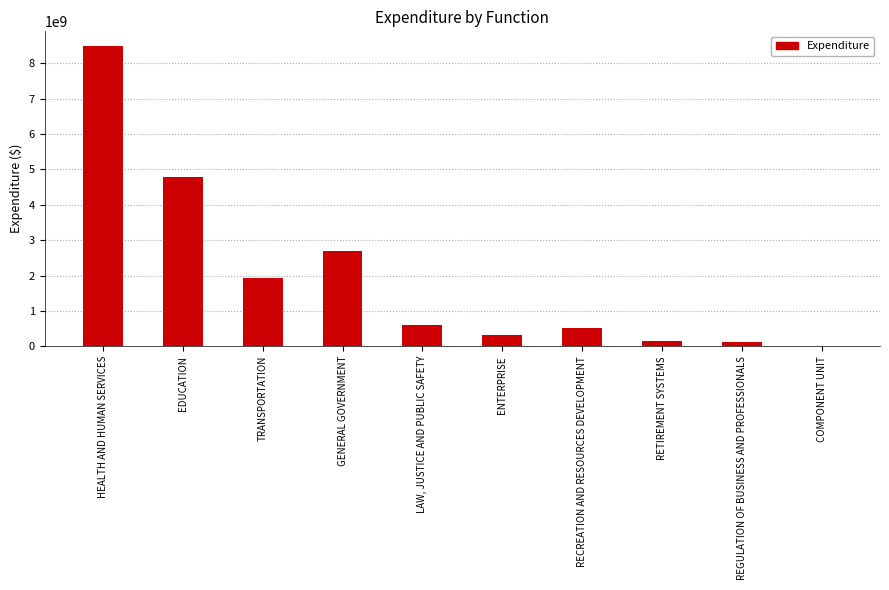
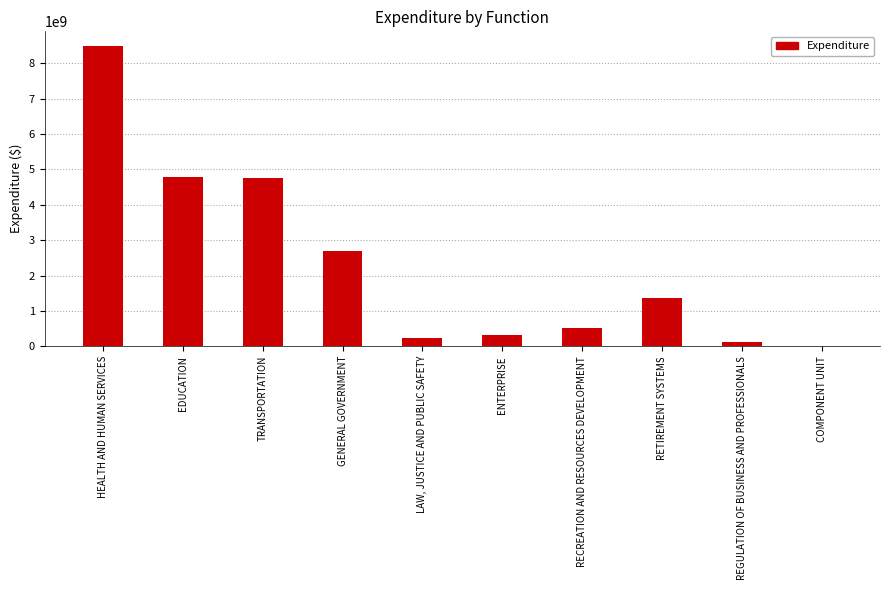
TRANSPORTATION: 1900000000 -> 4800000000
LAW, JUSTICE AND PUBLIC SAFETY: 600000000 -> 200000000
RETIREMENT SYSTEMS: 200000000 -> 1400000000
